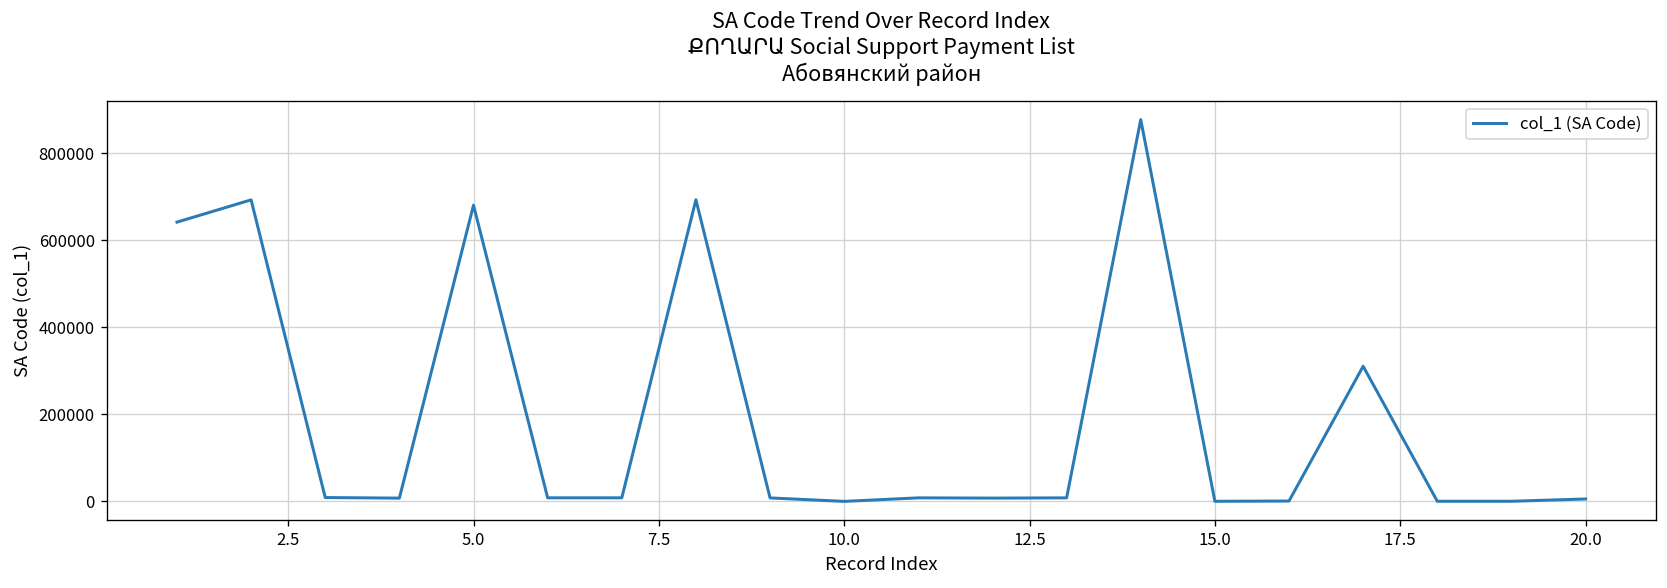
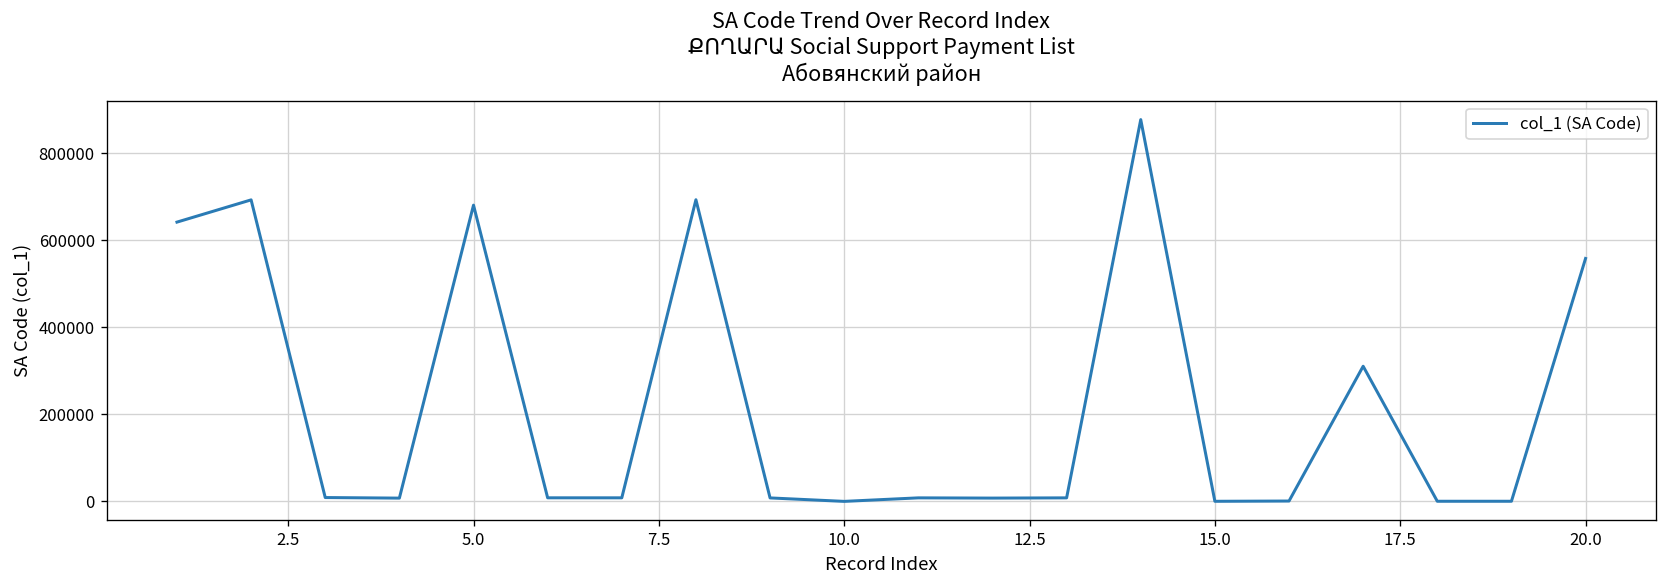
20.0: 10000 -> 560000
